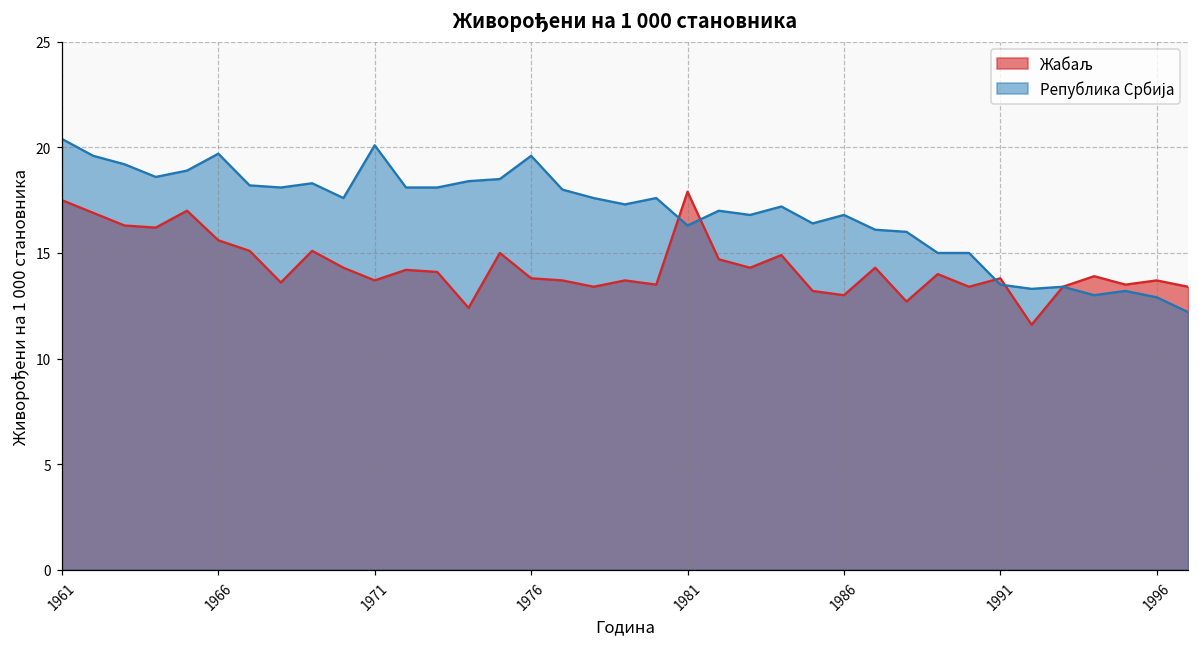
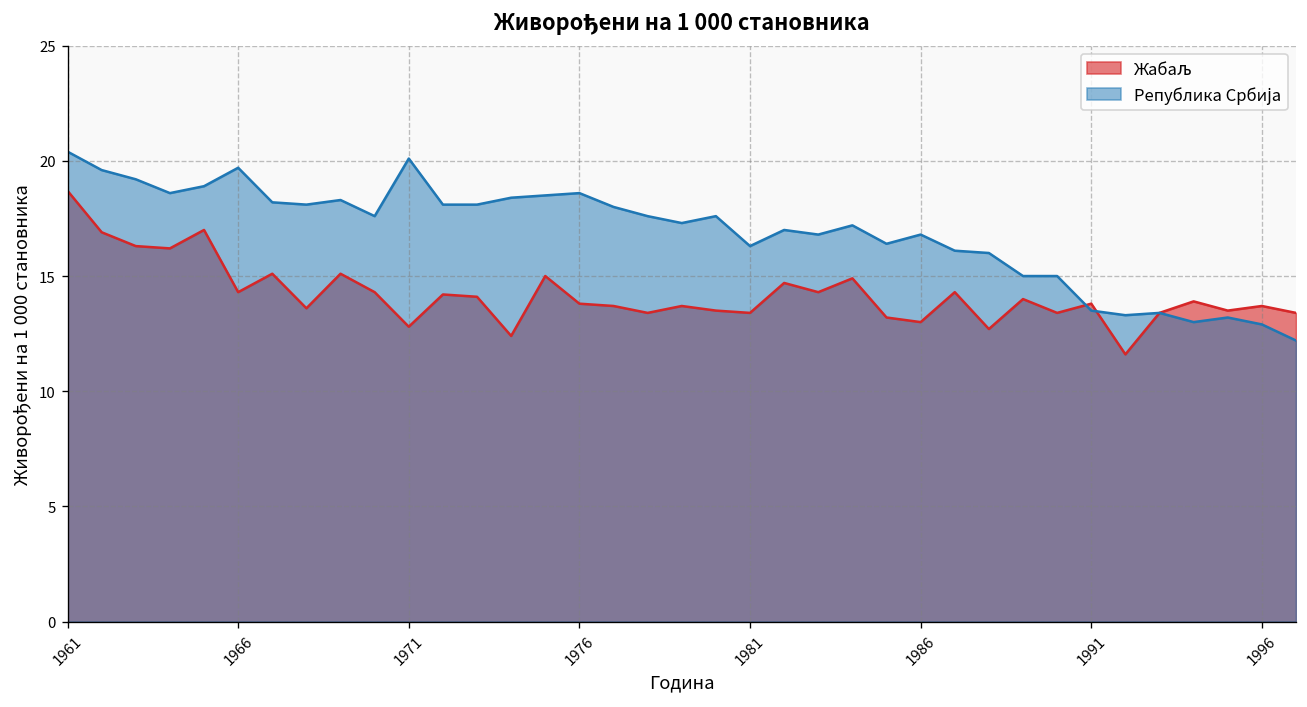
Жабаљ, 1961: 17.5 -> 18.7
Жабаљ, 1966: 15.6 -> 14.3
Жабаљ, 1971: 13.7 -> 12.8
Република Србија, 1976: 19.6 -> 18.6
Жабаљ, 1981: 17.9 -> 13.4
